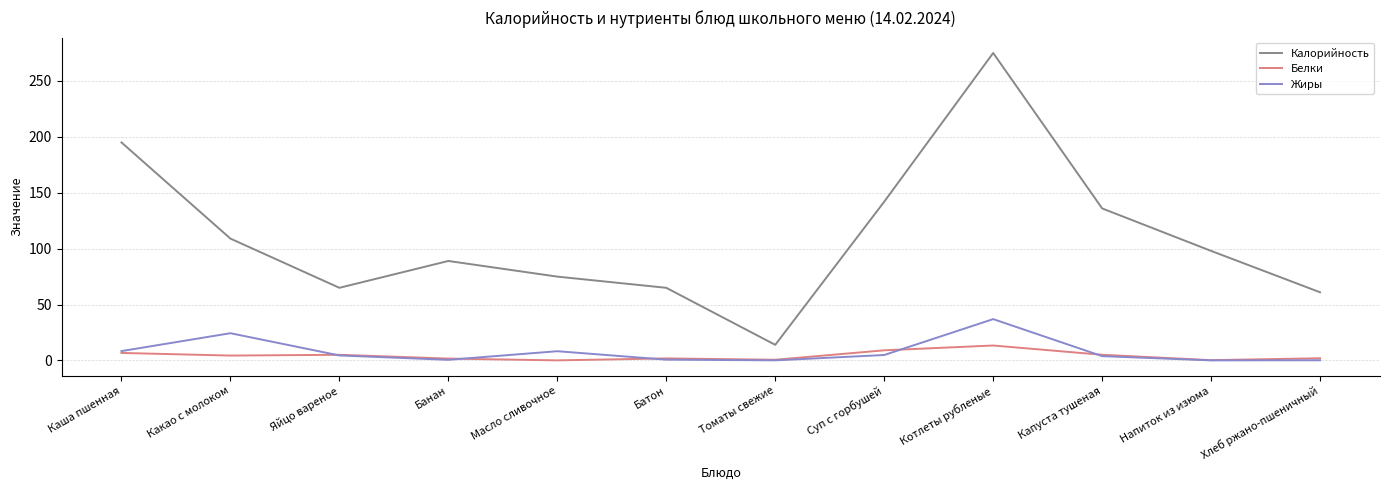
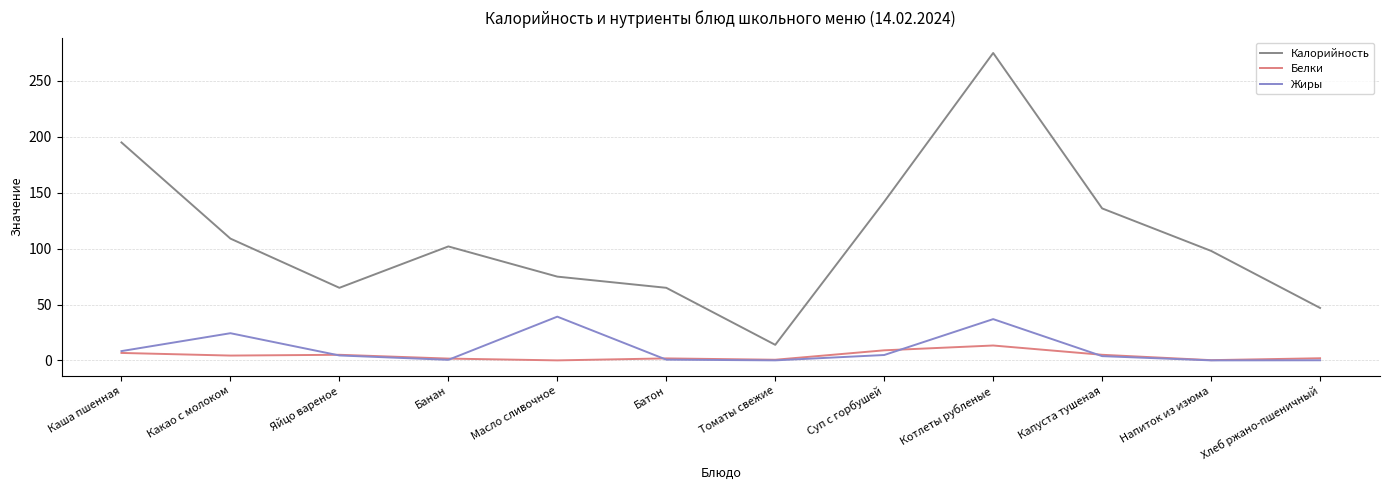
Калорийность, Банан: 89 -> 102
Жиры, Масло сливочное: 8 -> 39
Калорийность, Хлеб ржано-пшеничный: 61 -> 47
